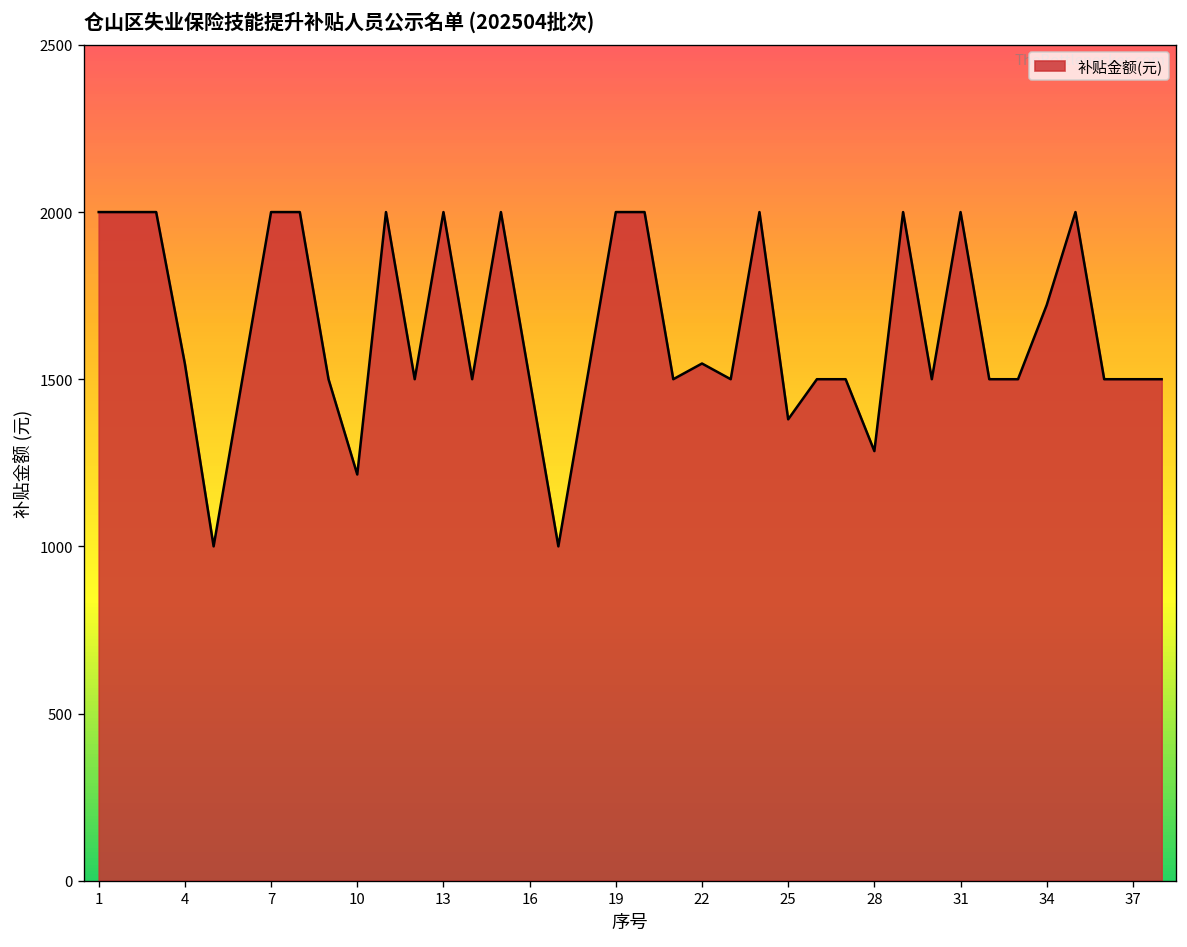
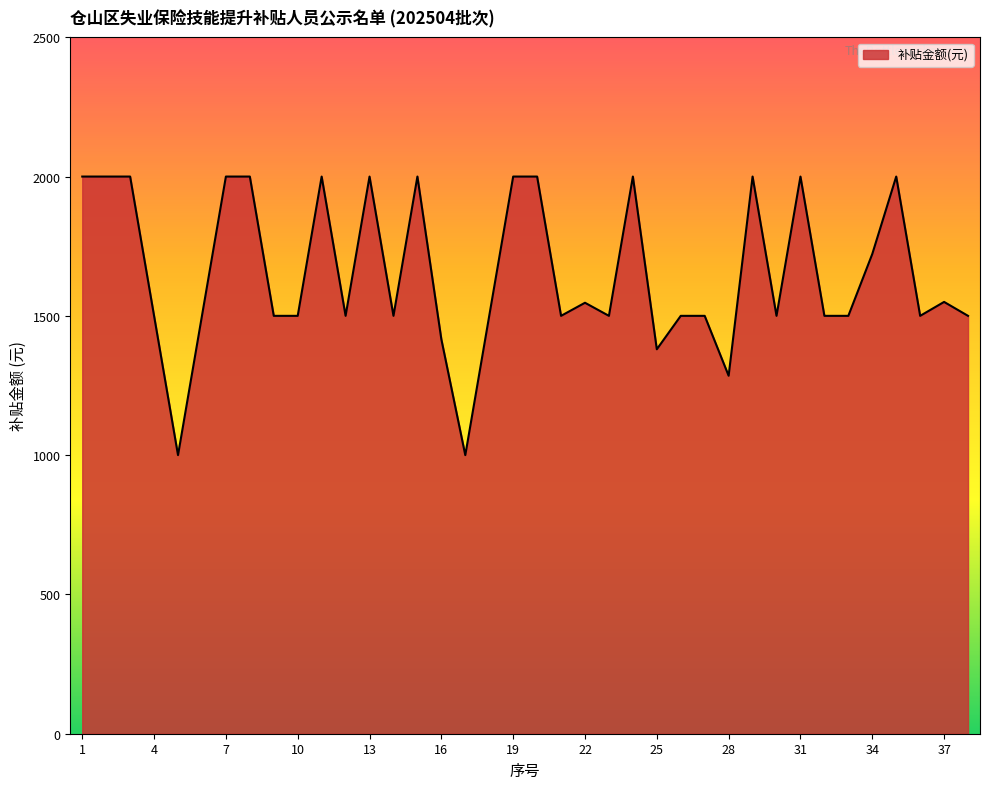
4: 1550 -> 1500
10: 1220 -> 1500
16: 1500 -> 1420
37: 1500 -> 1550
